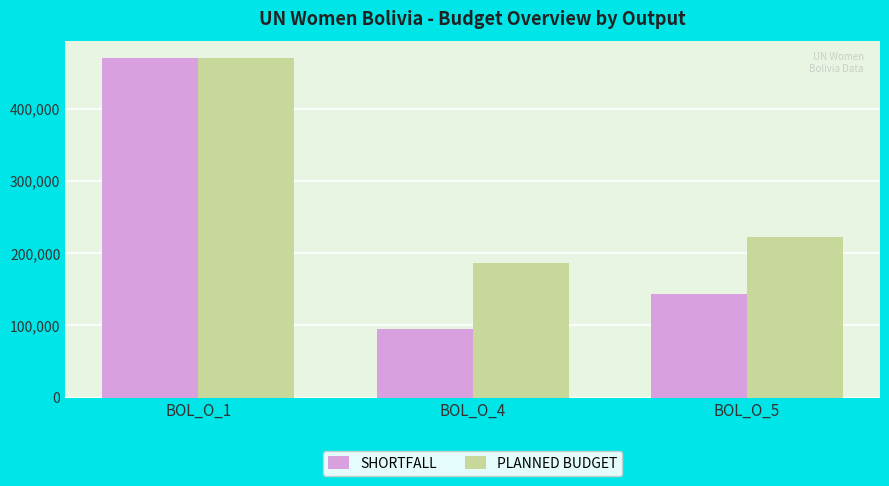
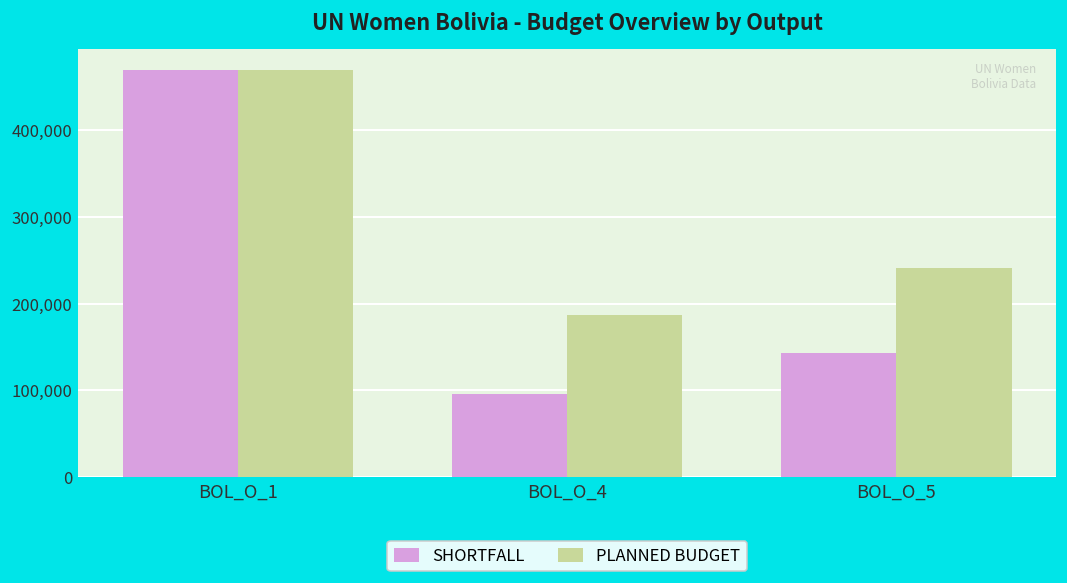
PLANNED BUDGET, BOL_O_5: 220,000 -> 240,000
